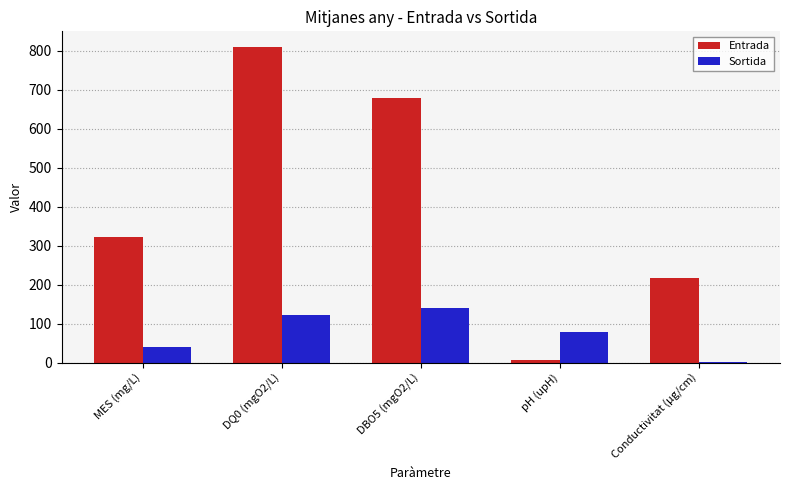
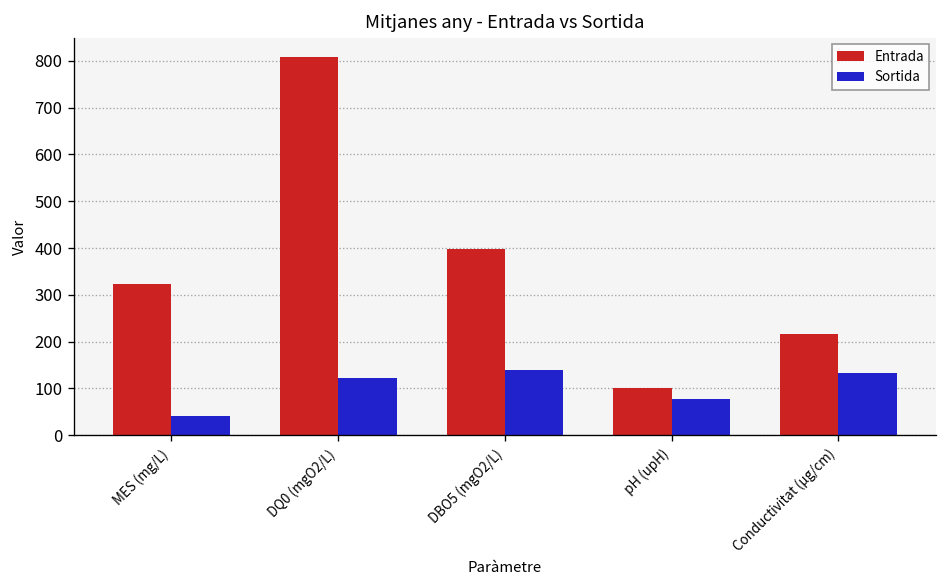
Entrada, DBO5 (mgO2/L): 680 -> 400
Entrada, pH (upH): 10 -> 100
Sortida, Conductivitat (µg/cm): 0 -> 130
